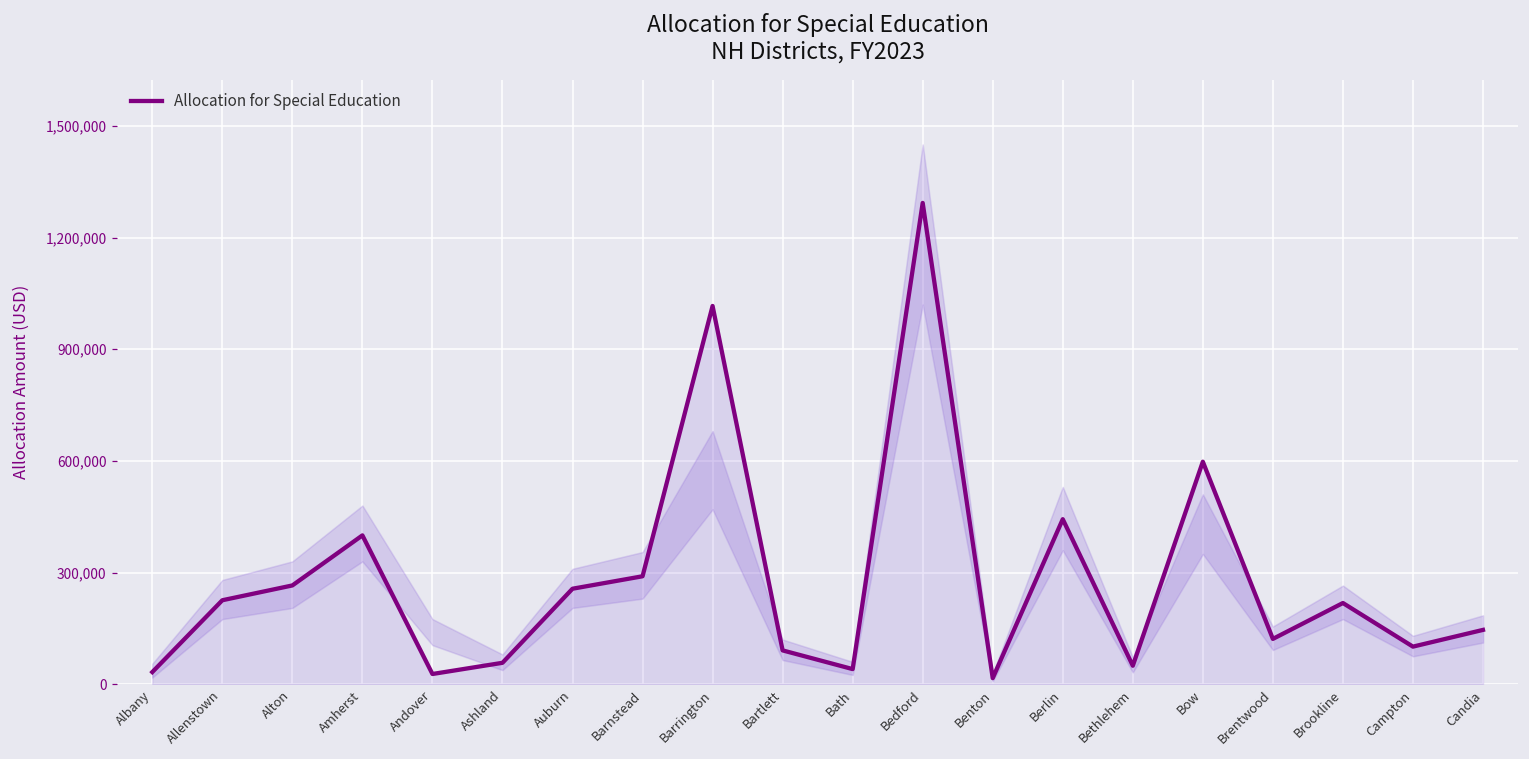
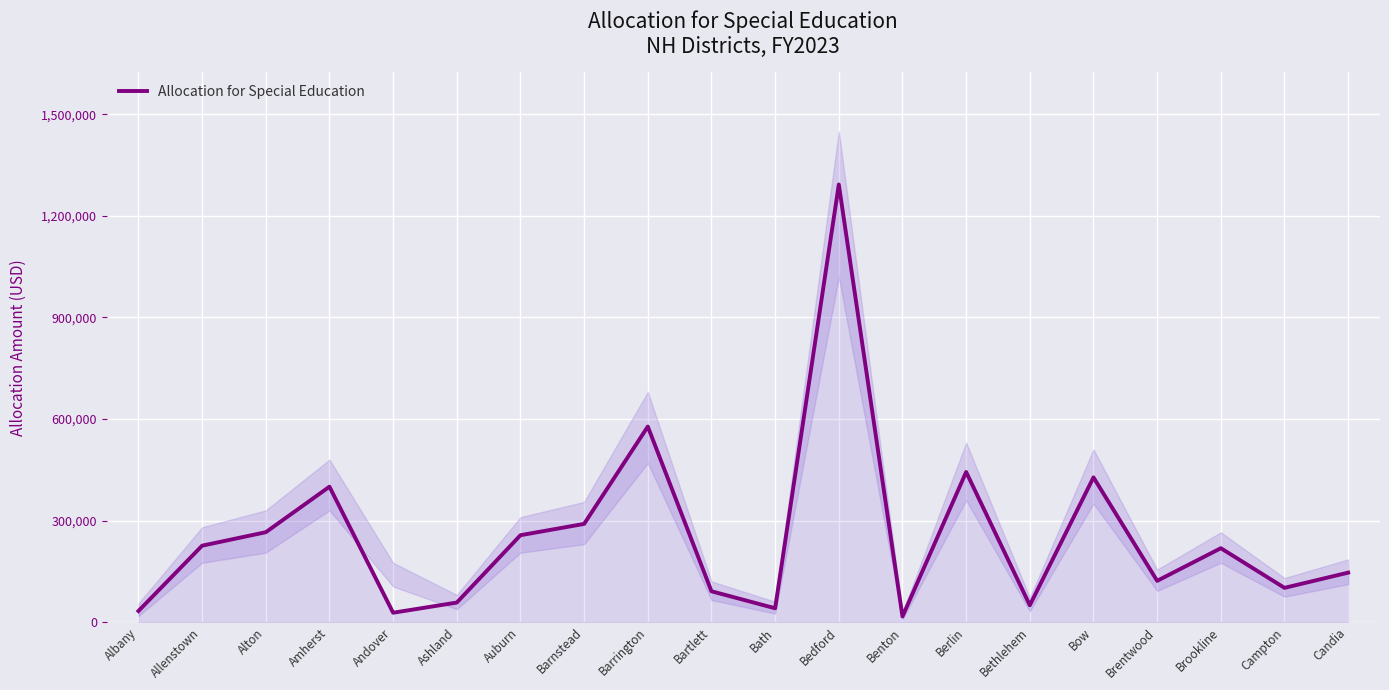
Allocation for Special Education, Barrington: 1,020,000 -> 580,000
Allocation for Special Education, Bow: 600,000 -> 430,000
